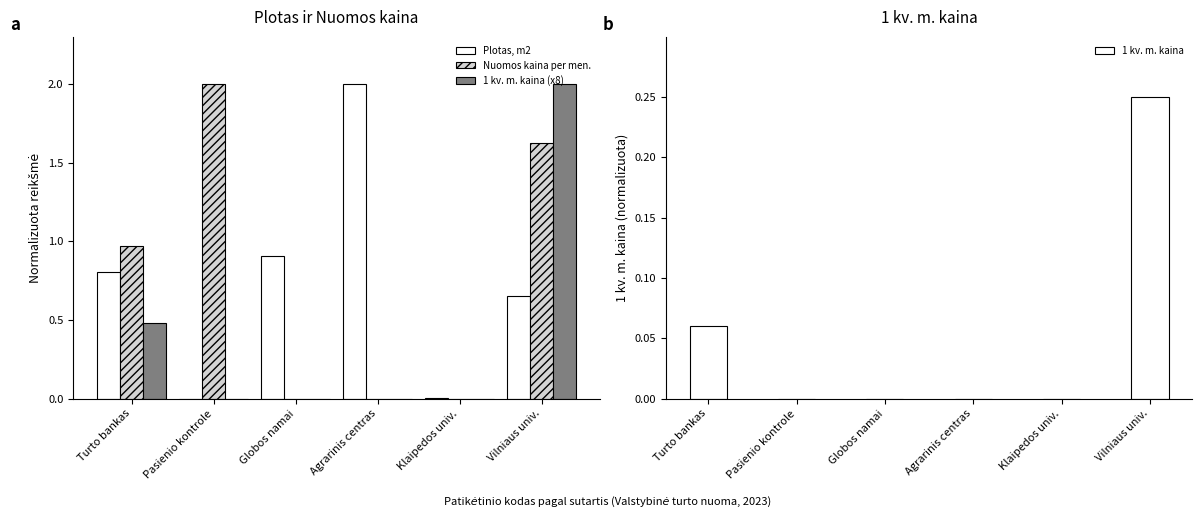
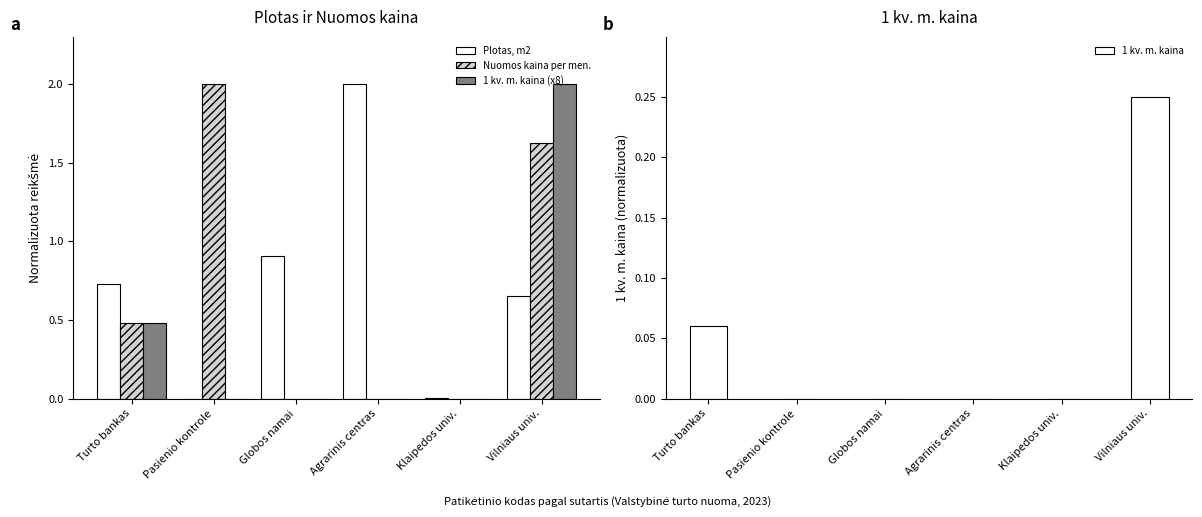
Plotas ir Nuomos kaina, Plotas, m2, Turto bankas: 0.80 -> 0.73
Plotas ir Nuomos kaina, Nuomos kaina per men., Turto bankas: 0.97 -> 0.48
